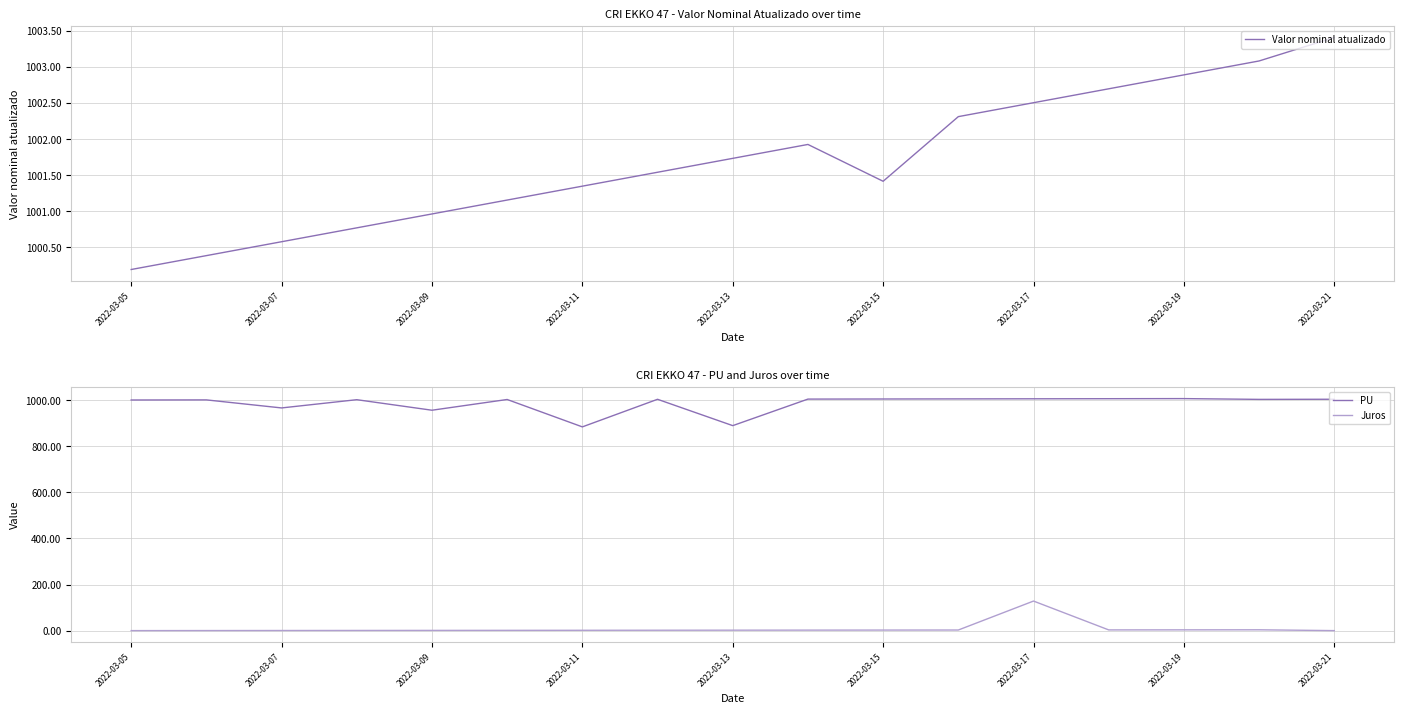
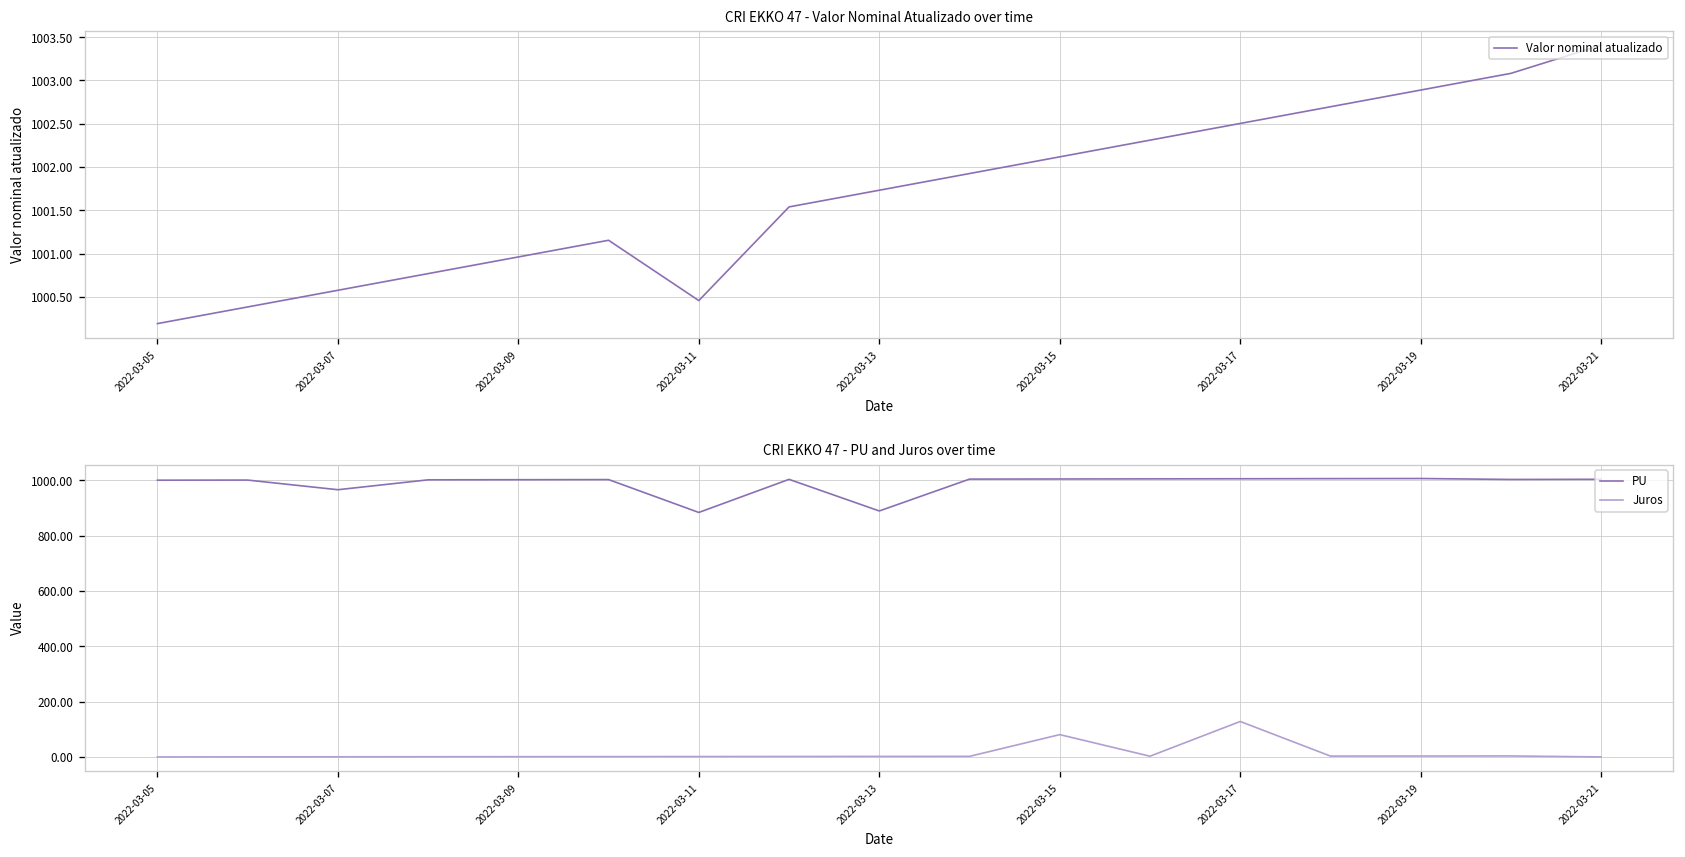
CRI EKKO 47 - Valor Nominal Atualizado over time, 2022-03-11: 1001.3 -> 1000.5
CRI EKKO 47 - Valor Nominal Atualizado over time, 2022-03-15: 1001.4 -> 1002.1
CRI EKKO 47 - PU and Juros over time, PU, 2022-03-09: 960 -> 1000
CRI EKKO 47 - PU and Juros over time, Juros, 2022-03-15: 0 -> 80
